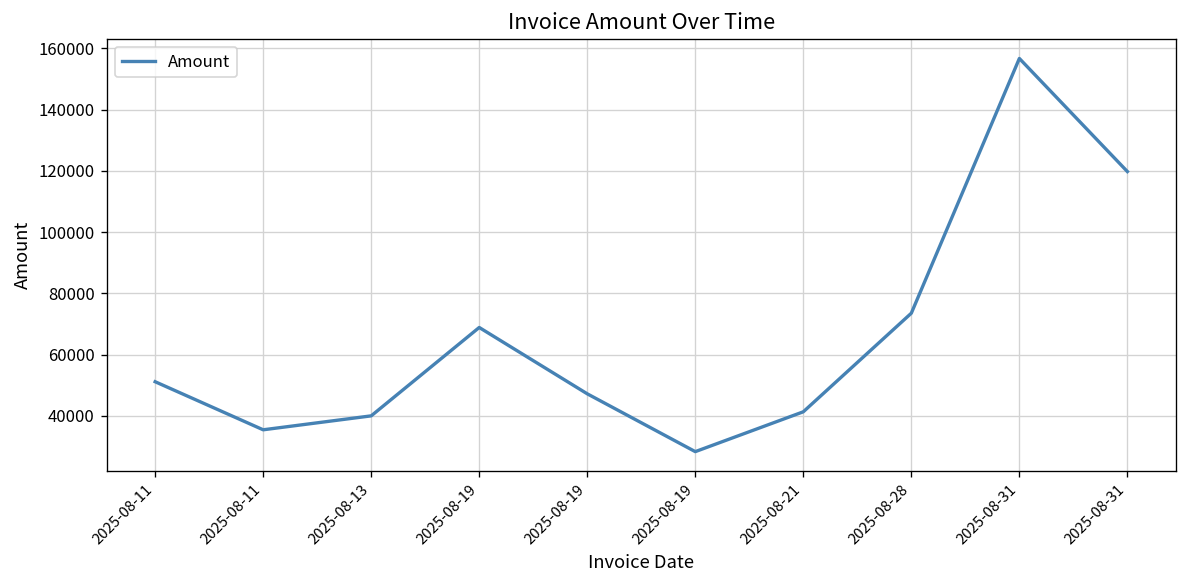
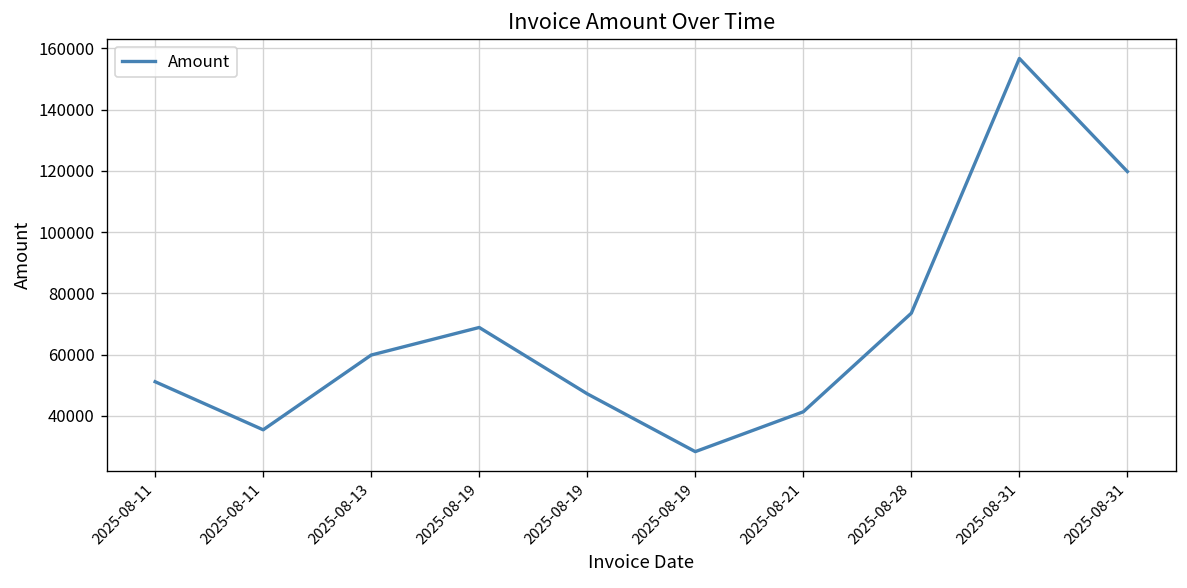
2025-08-13: 40000 -> 60000
